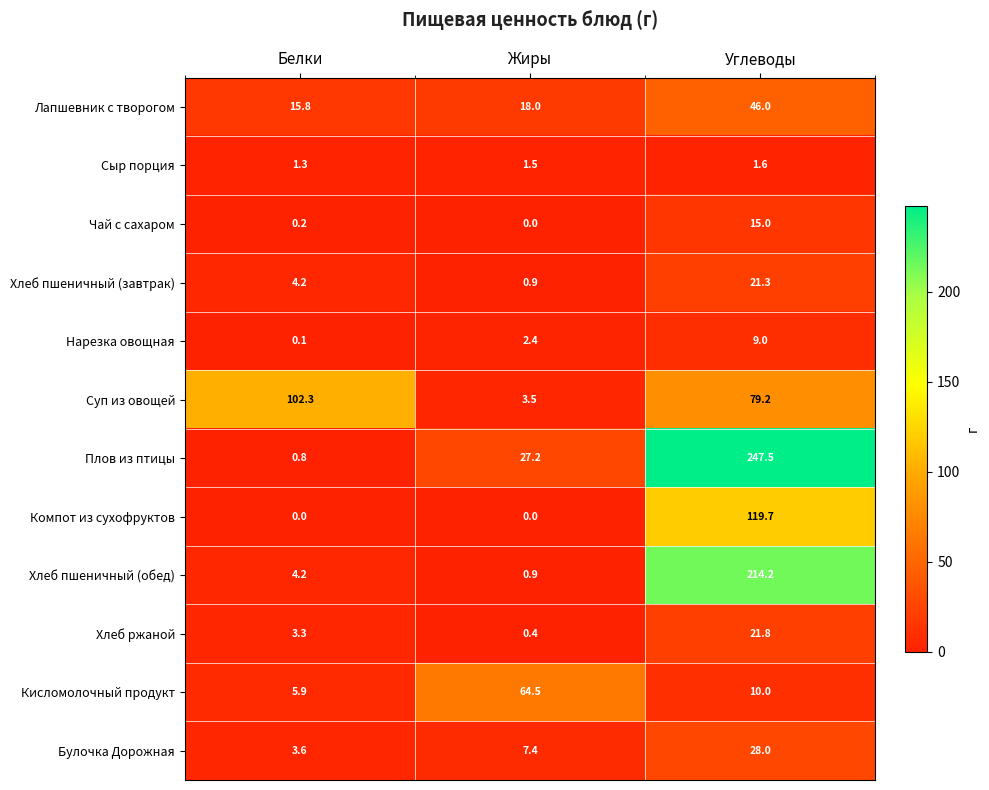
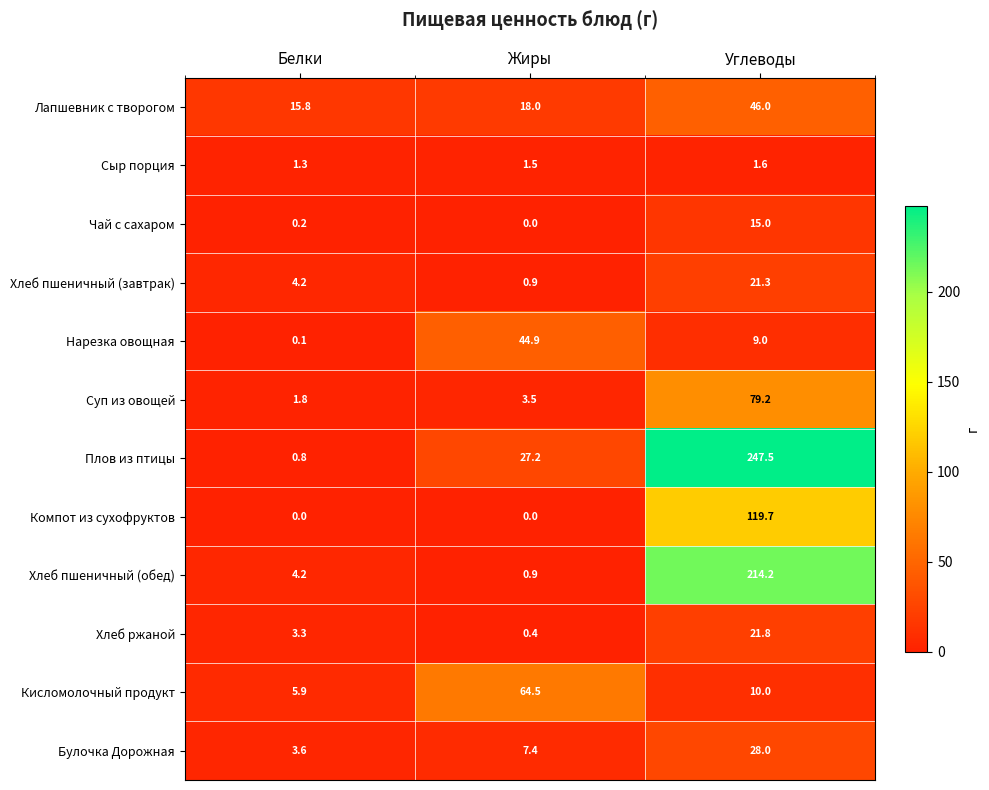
Нарезка овощная, Жиры: 2.4 -> 44.9
Суп из овощей, Белки: 102.3 -> 1.8
